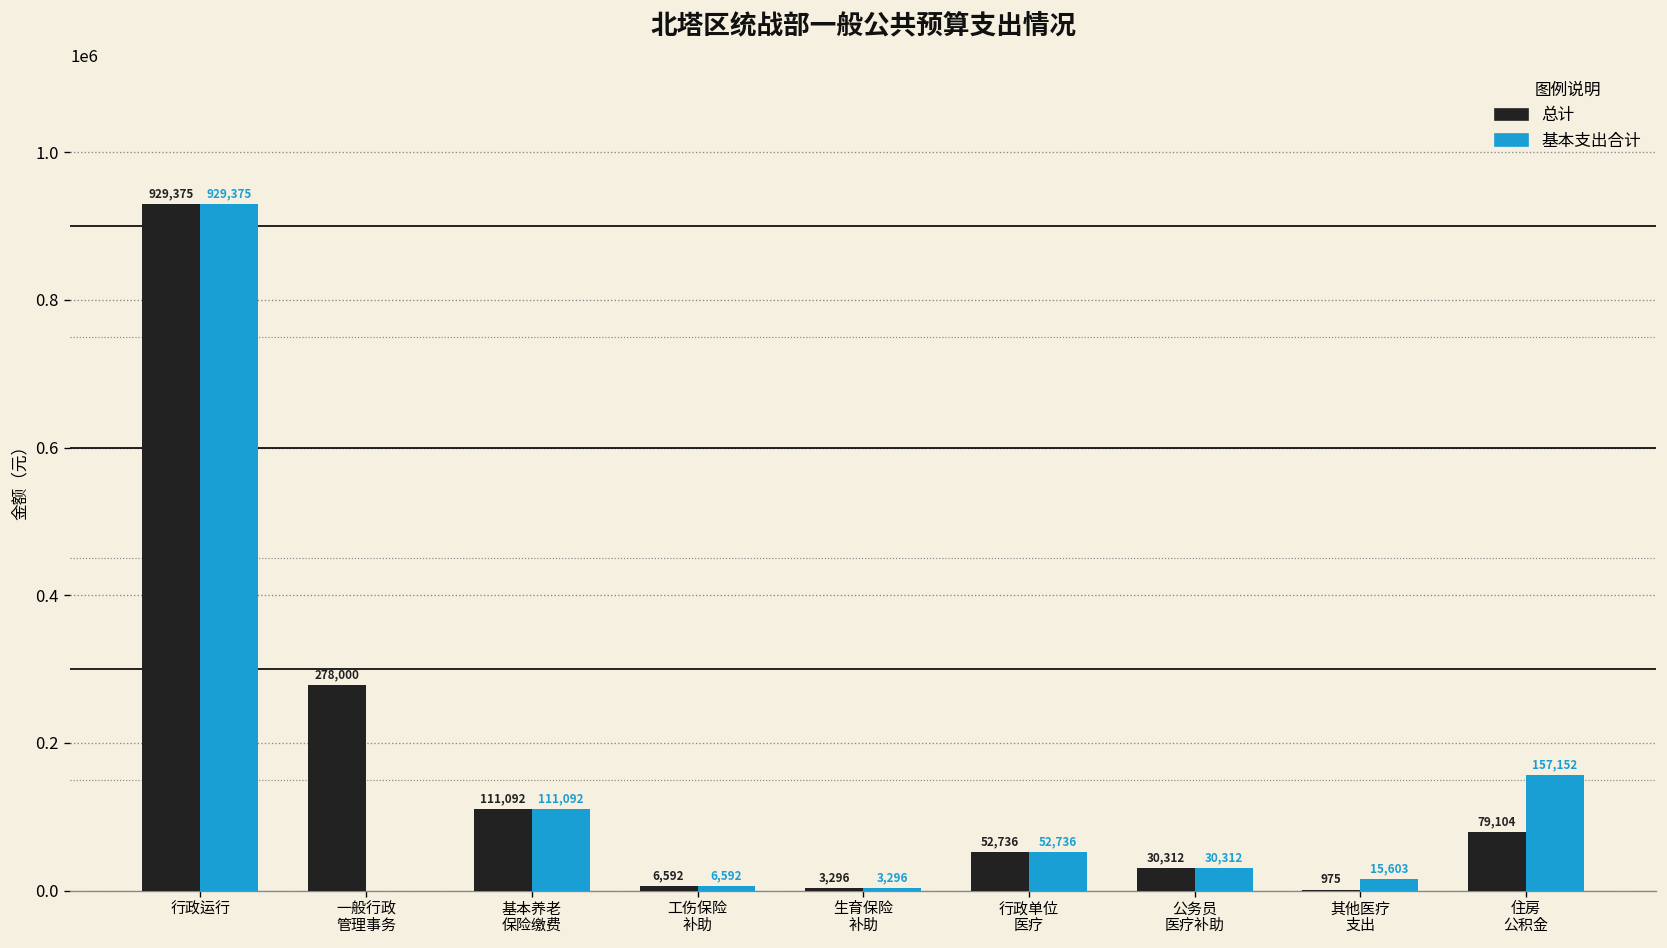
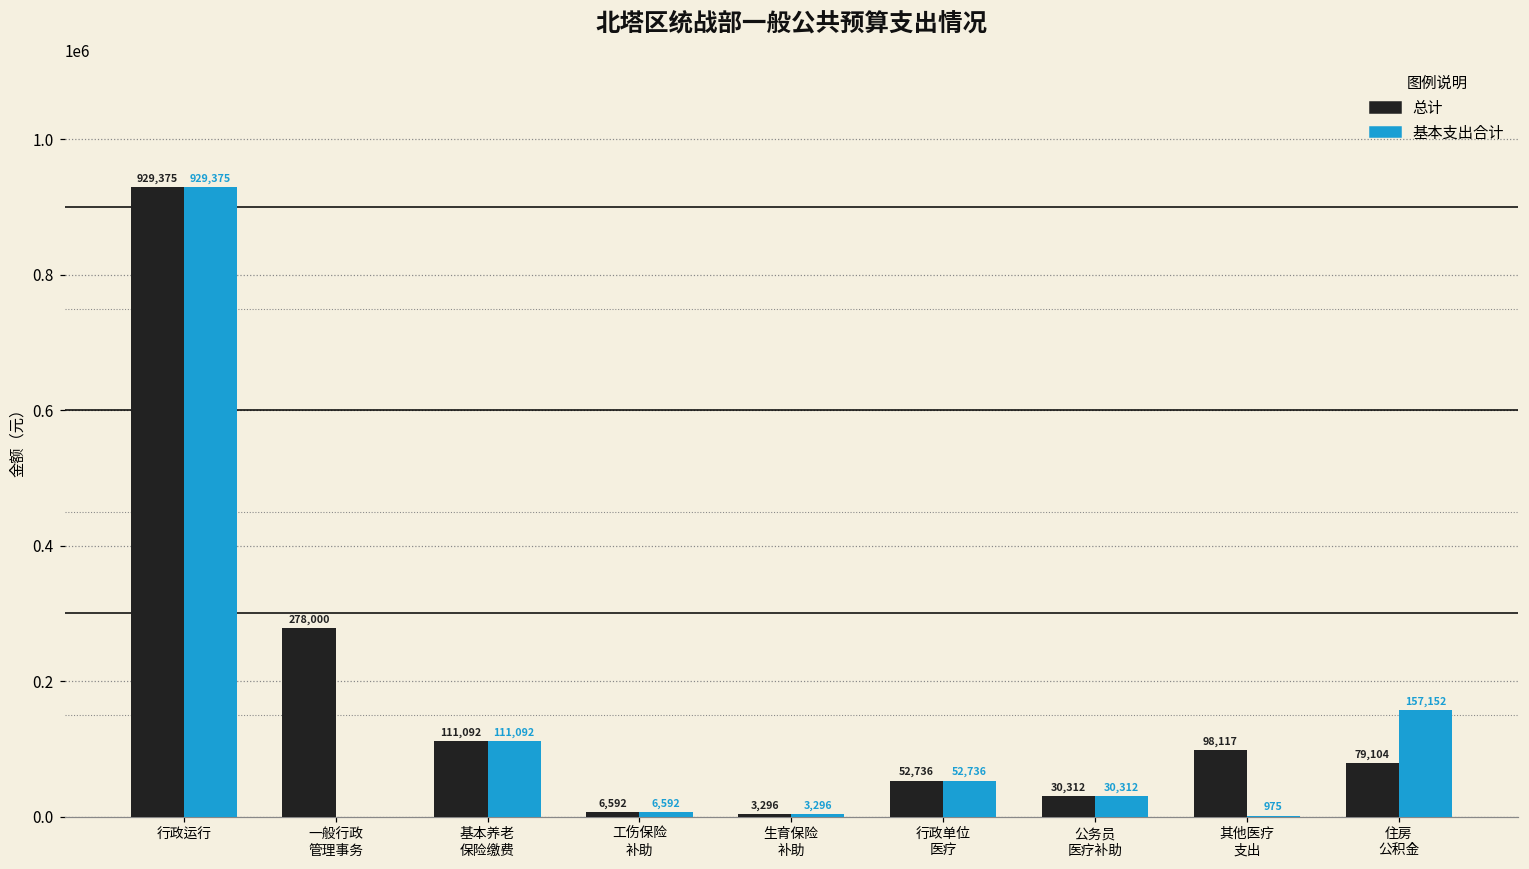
总计, 其他医疗 支出: 975 -> 98,117
基本支出合计, 其他医疗 支出: 15,603 -> 975
